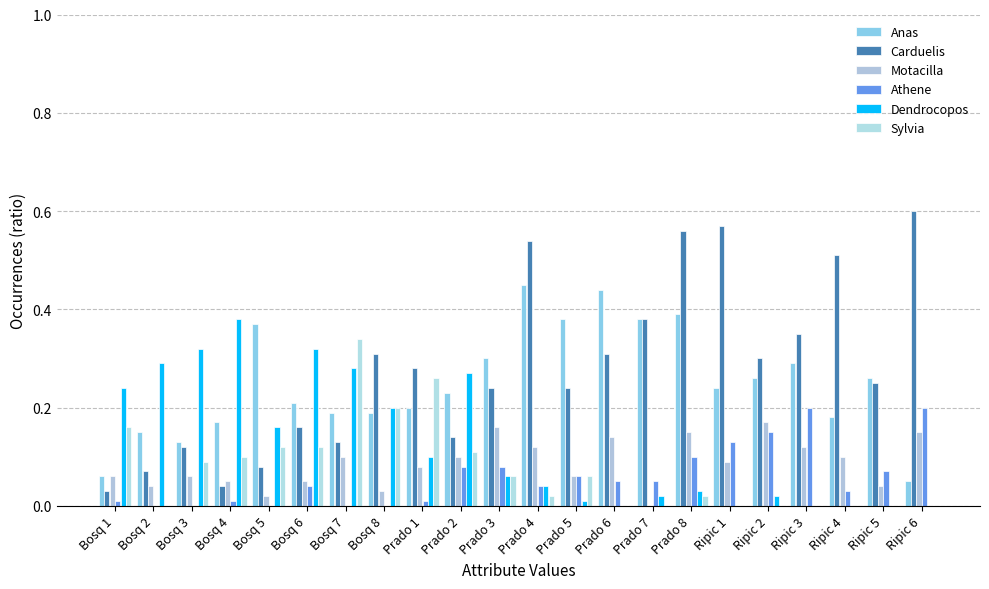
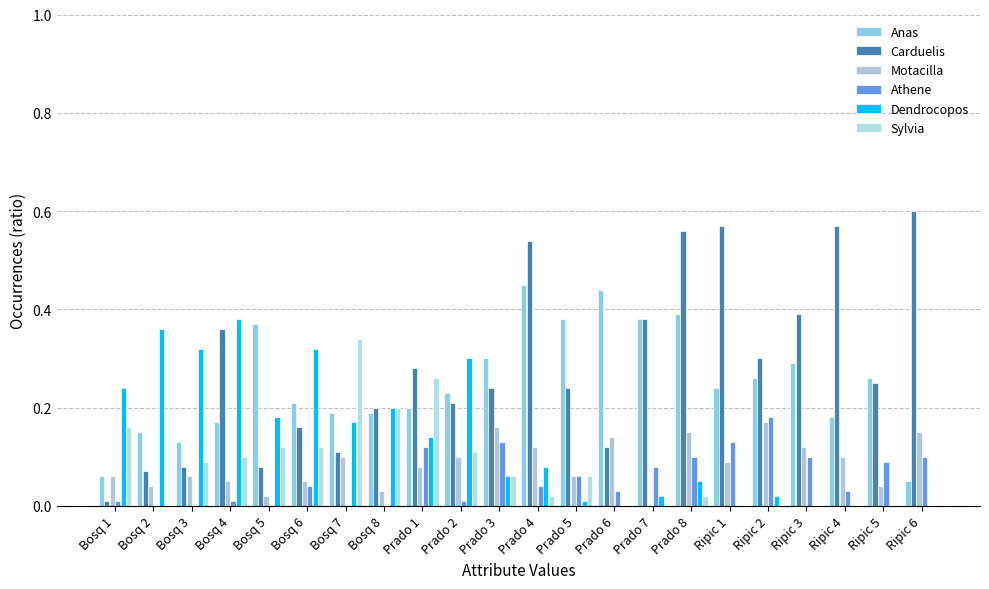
Carduelis, Bosq 1: 0.03 -> 0.01
Dendrocopos, Bosq 2: 0.29 -> 0.36
Carduelis, Bosq 3: 0.12 -> 0.08
Carduelis, Bosq 4: 0.04 -> 0.36
Dendrocopos, Bosq 5: 0.16 -> 0.18
Carduelis, Bosq 7: 0.13 -> 0.11
Dendrocopos, Bosq 7: 0.28 -> 0.17
Carduelis, Bosq 8: 0.31 -> 0.20
Athene, Prado 1: 0.01 -> 0.12
Dendrocopos, Prado 1: 0.10 -> 0.14
Carduelis, Prado 2: 0.14 -> 0.21
Athene, Prado 2: 0.08 -> 0.01
Dendrocopos, Prado 2: 0.27 -> 0.30
Athene, Prado 3: 0.08 -> 0.13
Dendrocopos, Prado 4: 0.04 -> 0.08
Carduelis, Prado 6: 0.31 -> 0.12
Athene, Prado 6: 0.05 -> 0.03
Athene, Prado 7: 0.05 -> 0.08
Dendrocopos, Prado 8: 0.03 -> 0.05
Athene, Ripic 2: 0.15 -> 0.18
Carduelis, Ripic 3: 0.35 -> 0.39
Athene, Ripic 3: 0.2 -> 0.1
Carduelis, Ripic 4: 0.51 -> 0.57
Athene, Ripic 5: 0.07 -> 0.09
Athene, Ripic 6: 0.2 -> 0.1
